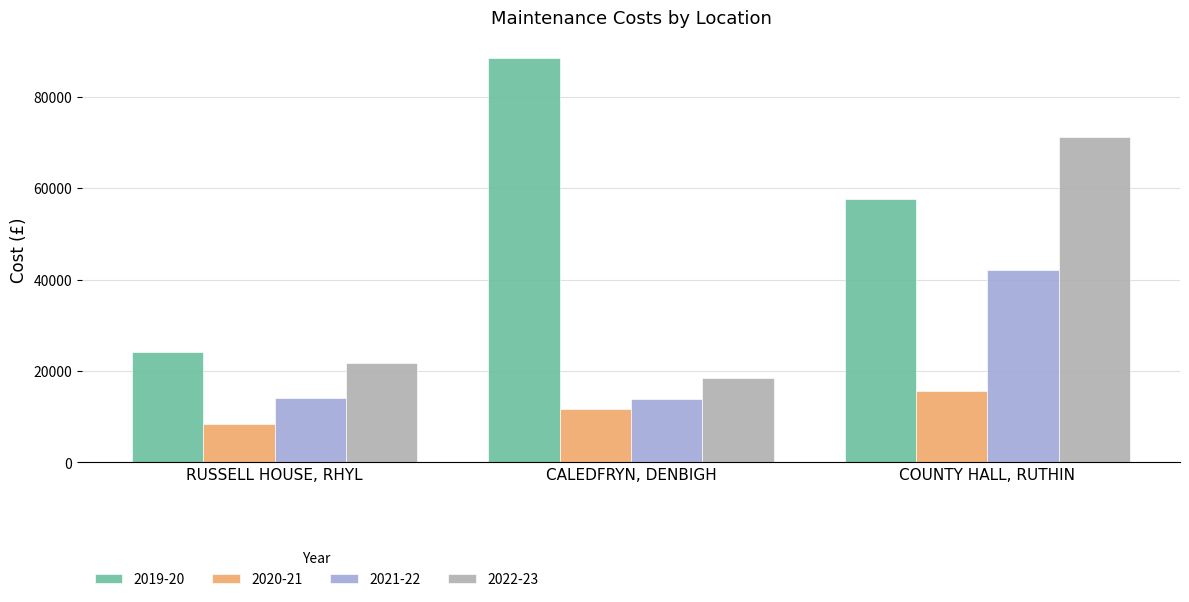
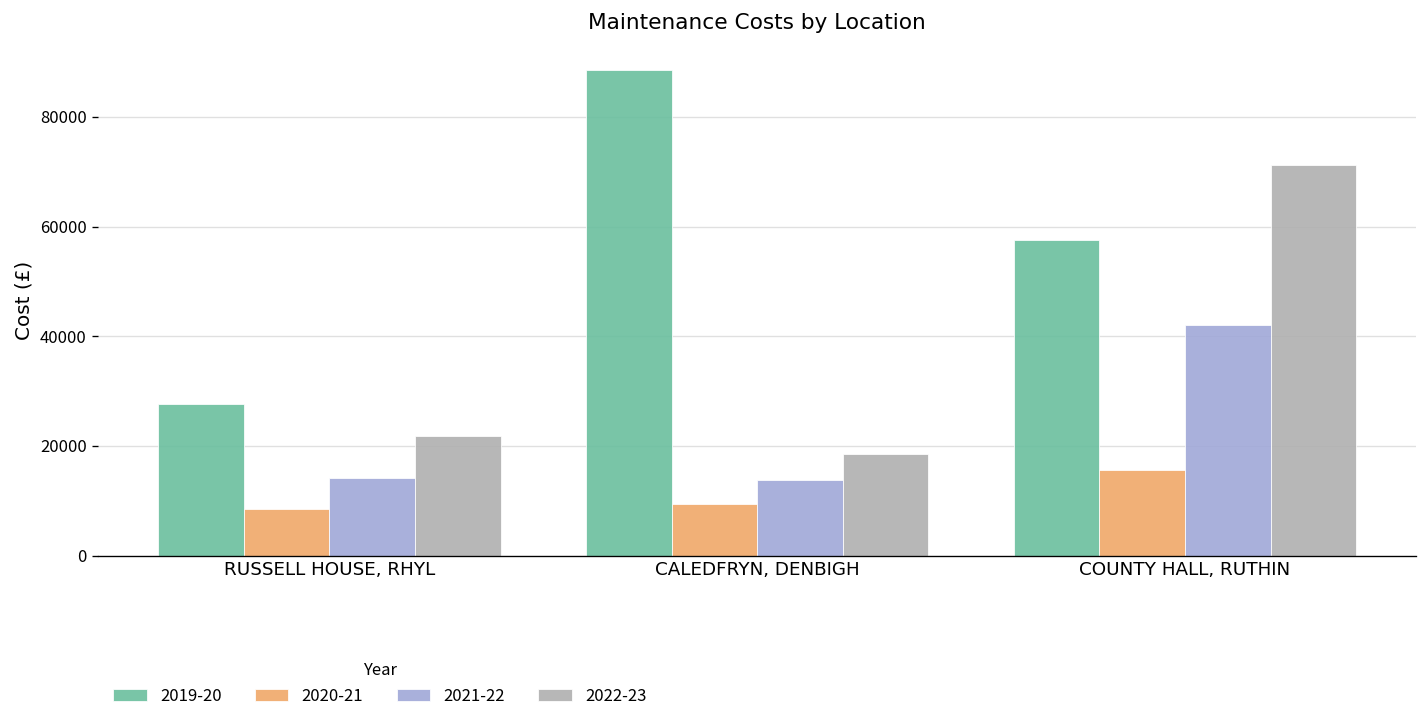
2019-20, RUSSELL HOUSE, RHYL: 24000 -> 28000
2020-21, CALEDFRYN, DENBIGH: 12000 -> 9000
